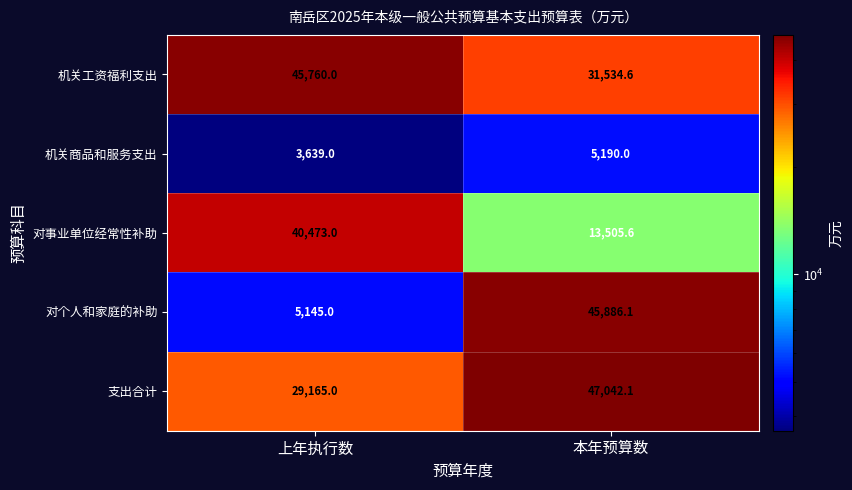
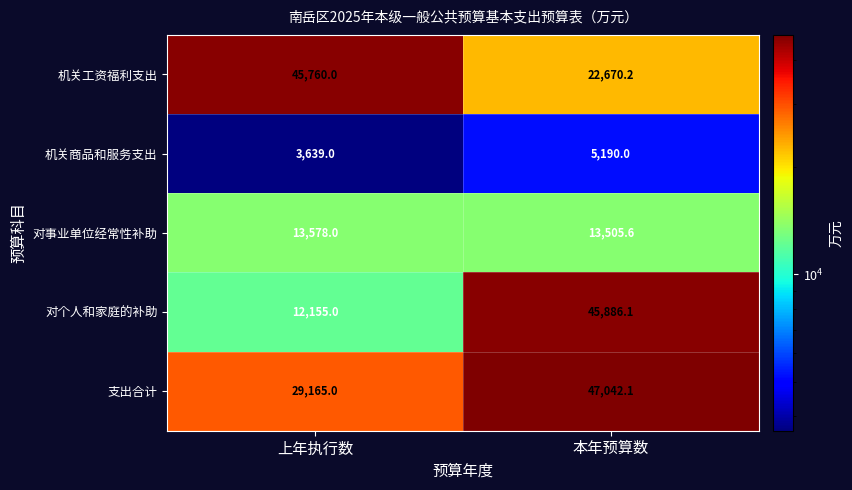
机关工资福利支出, 本年预算数: 31,534.6 -> 22,670.2
对事业单位经常性补助, 上年执行数: 40,473.0 -> 13,578.0
对个人和家庭的补助, 上年执行数: 5,145.0 -> 12,155.0
